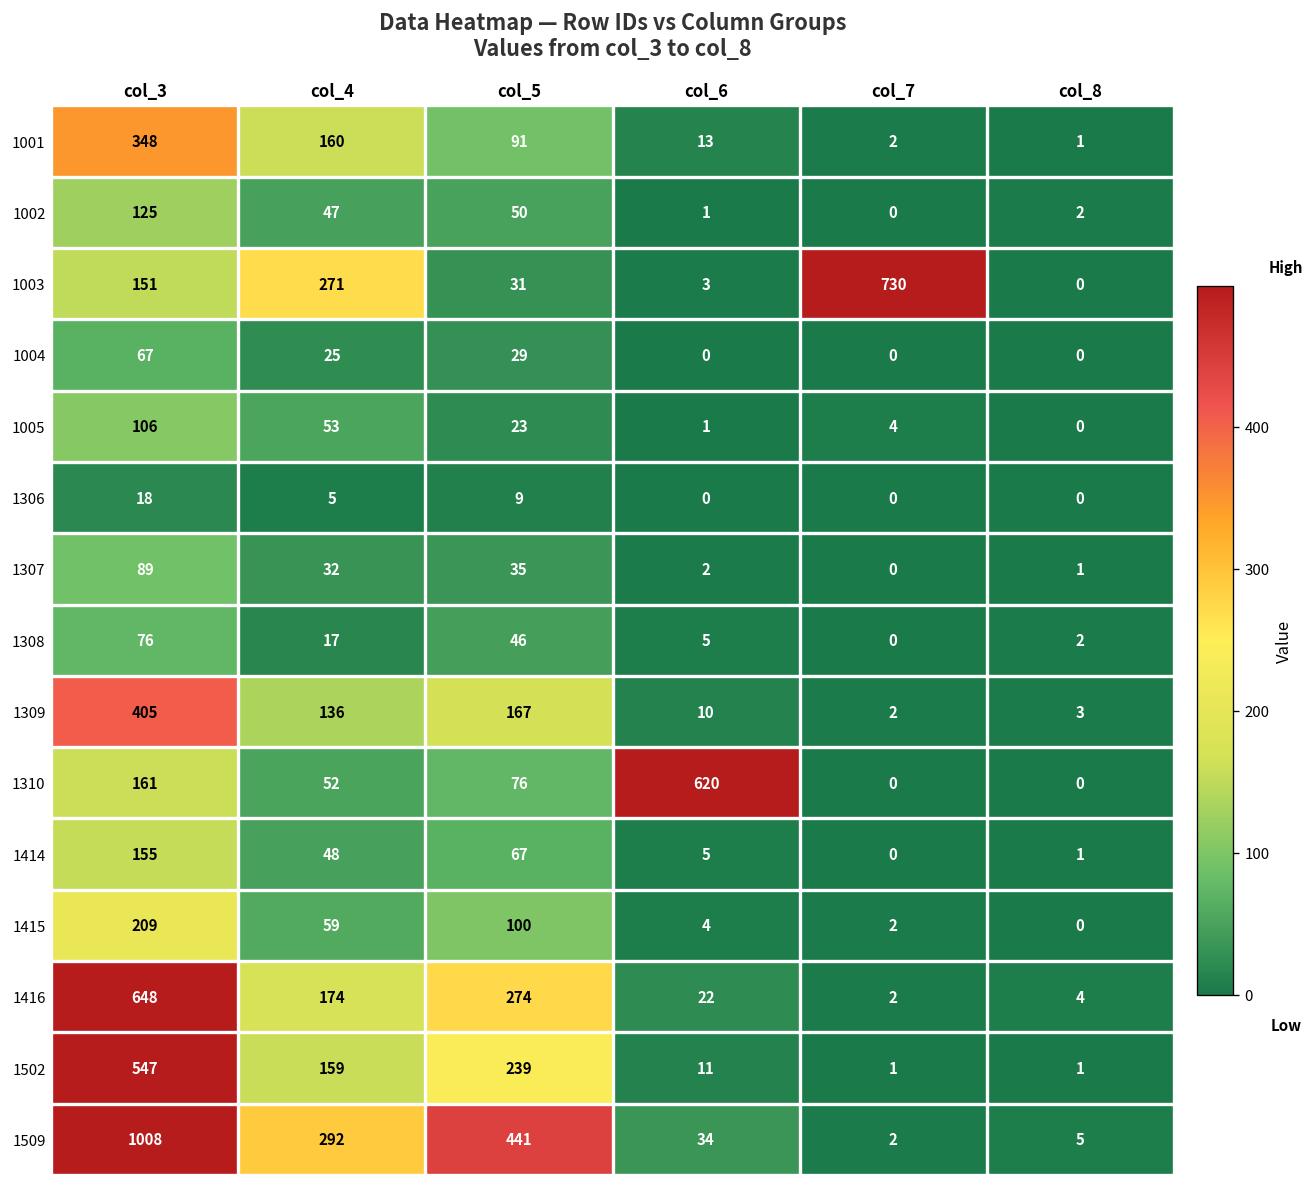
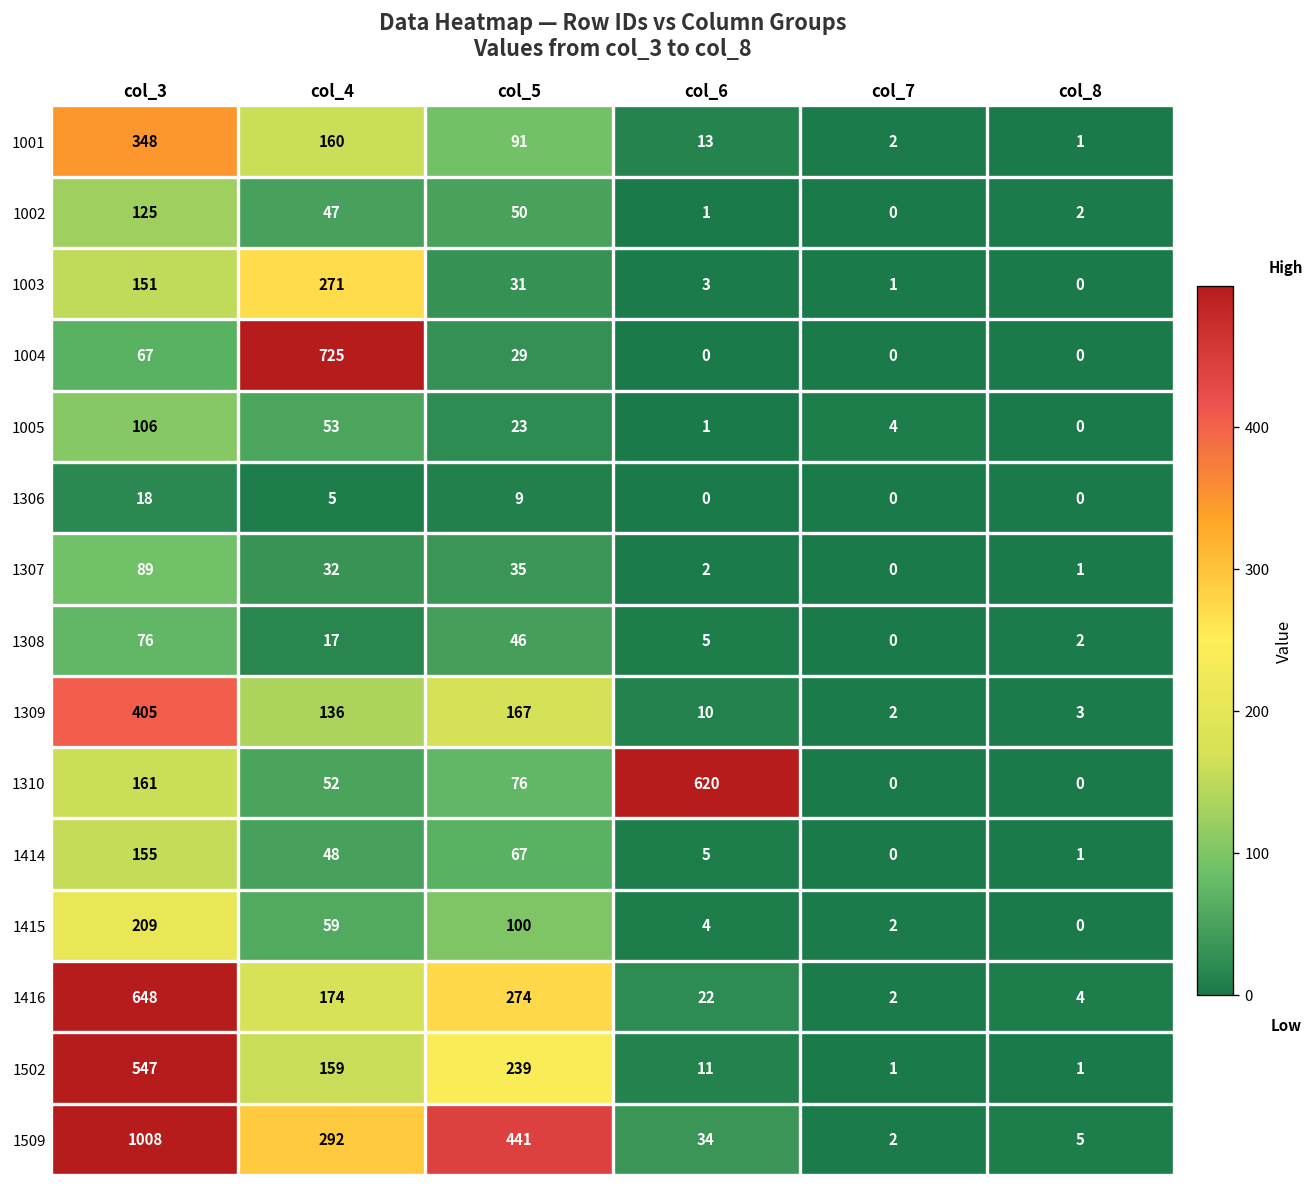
1003, col_7: 730 -> 1
1004, col_4: 25 -> 725
